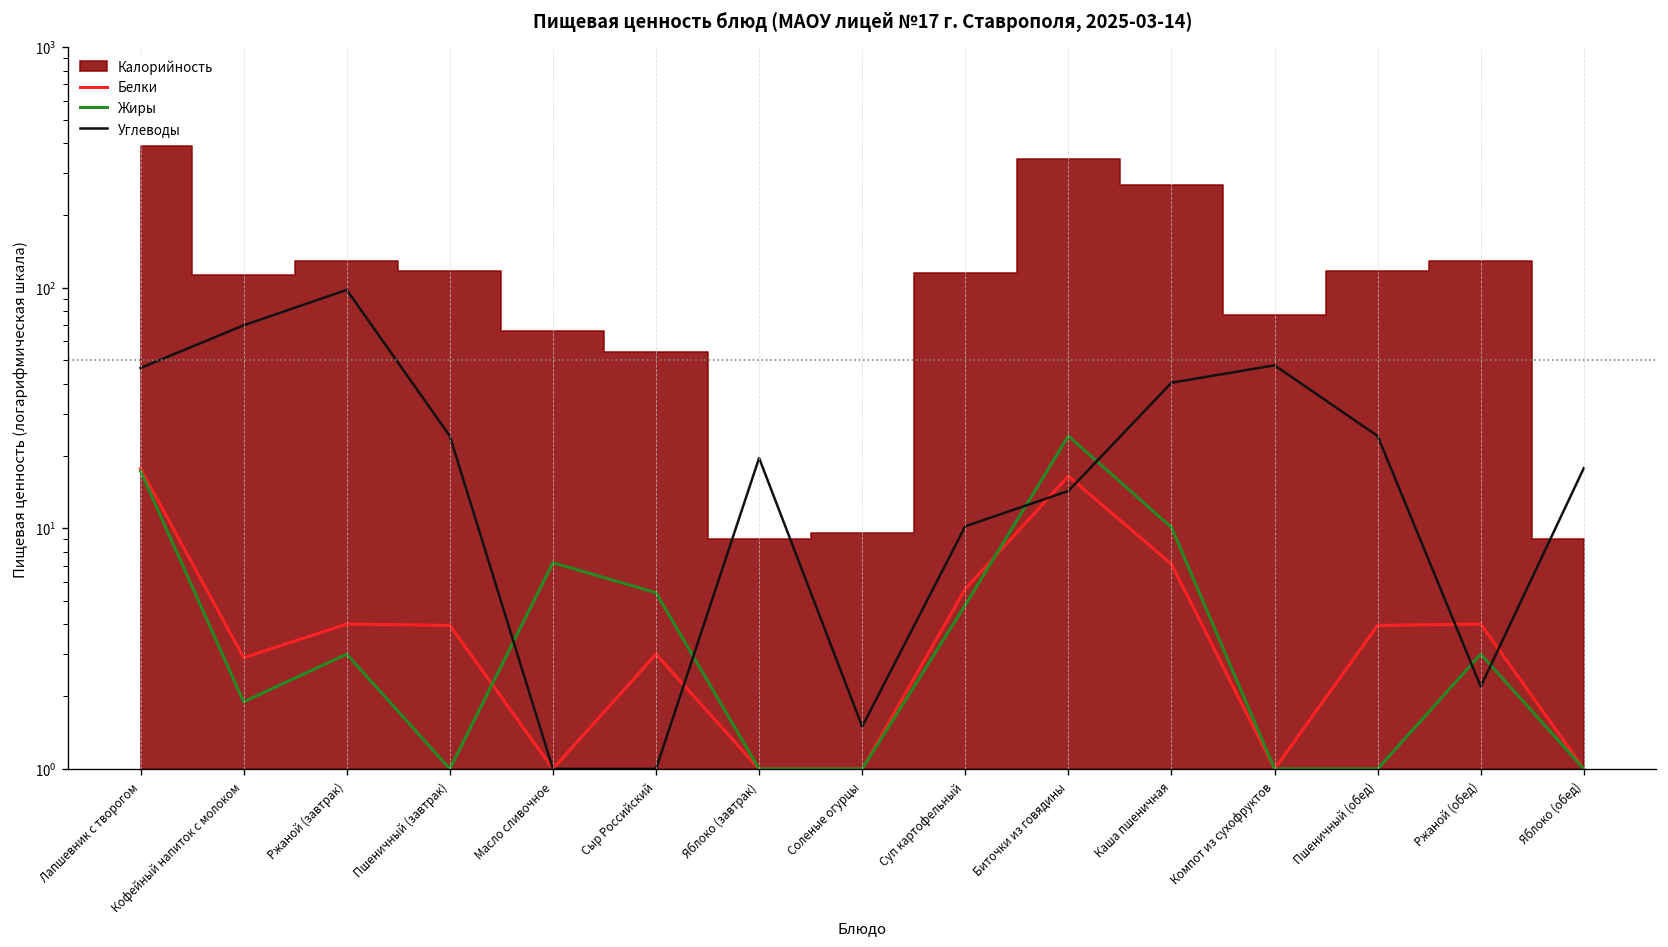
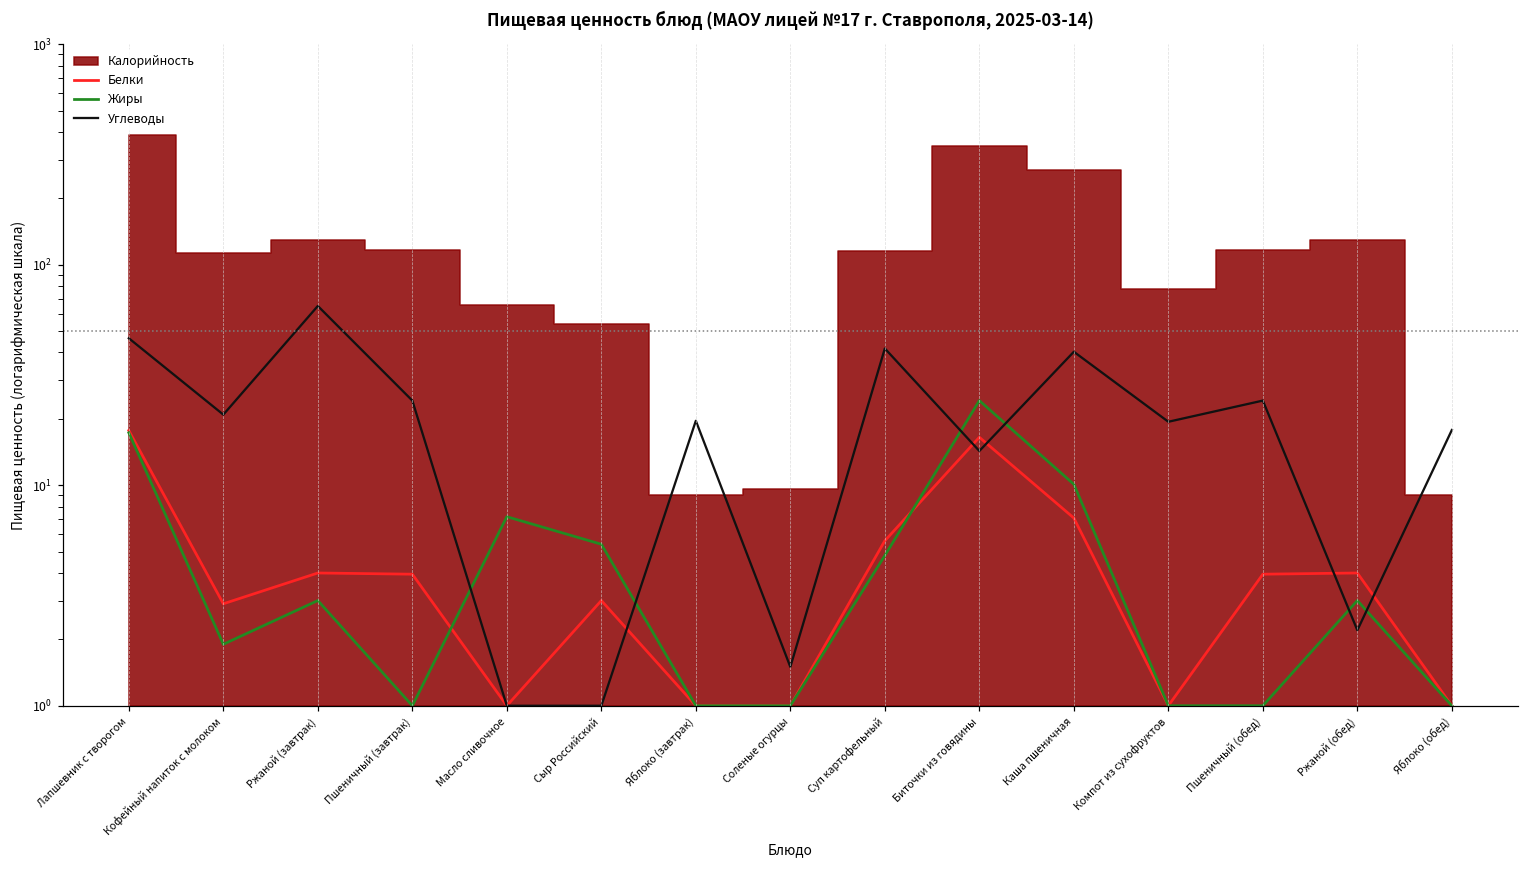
Углеводы, Кофейный напиток с молоком: 70 -> 21
Углеводы, Ржаной (завтрак): 100 -> 65
Углеводы, Суп картофельный: 10 -> 42
Углеводы, Компот из сухофруктов: 48 -> 19
